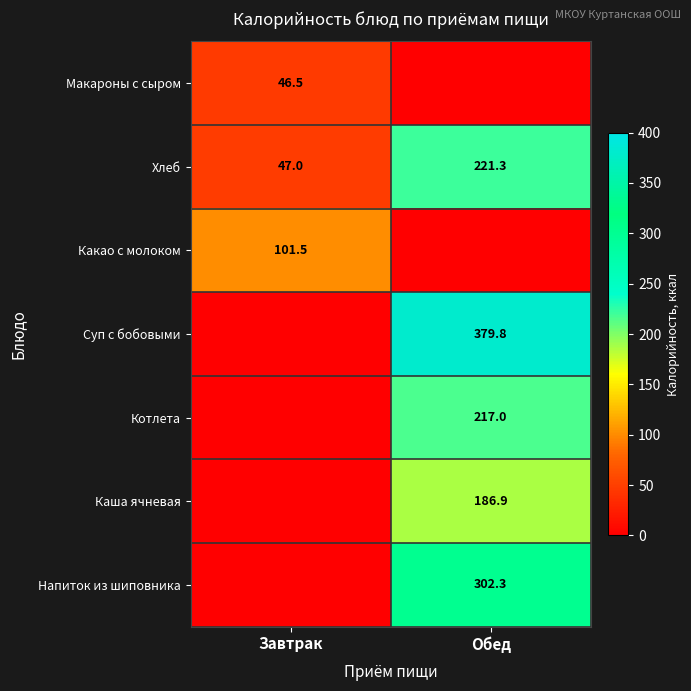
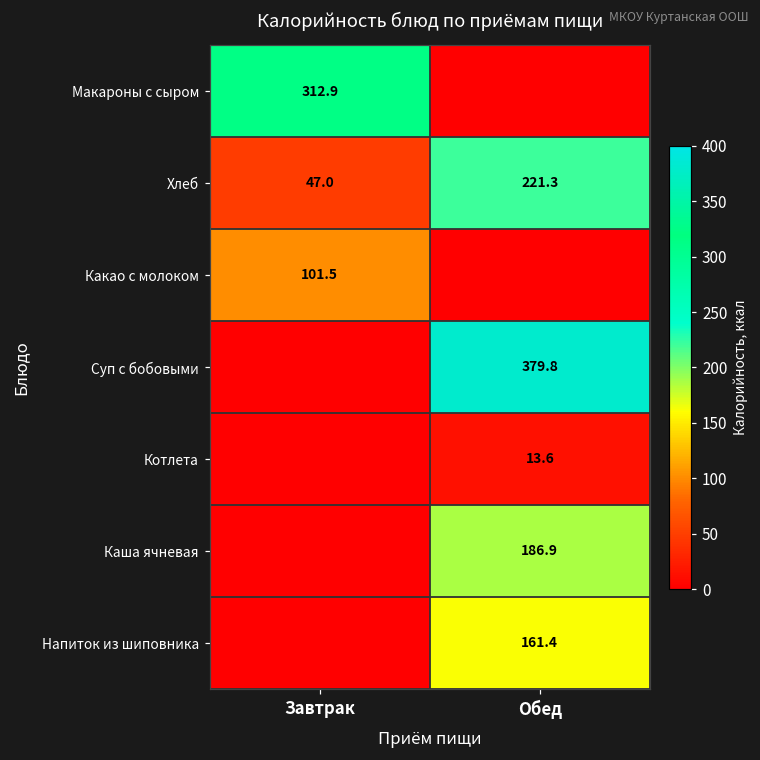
Макароны с сыром, Завтрак: 46.5 -> 312.9
Котлета, Обед: 217.0 -> 13.6
Напиток из шиповника, Обед: 302.3 -> 161.4
